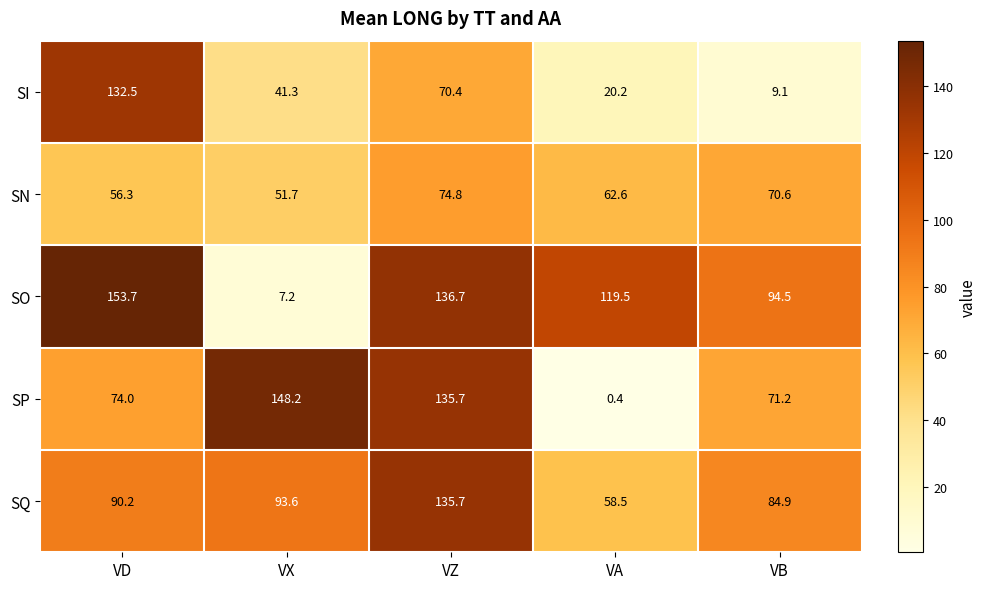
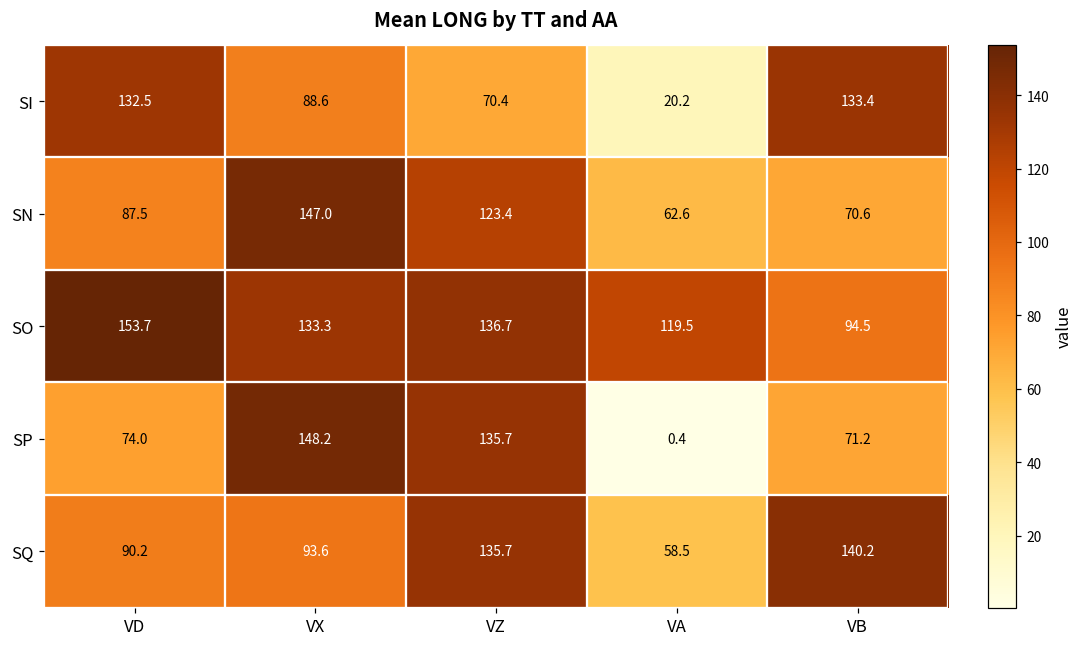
SI, VX: 41.3 -> 88.6
SI, VB: 9.1 -> 133.4
SN, VD: 56.3 -> 87.5
SN, VX: 51.7 -> 147.0
SN, VZ: 74.8 -> 123.4
SO, VX: 7.2 -> 133.3
SQ, VB: 84.9 -> 140.2
